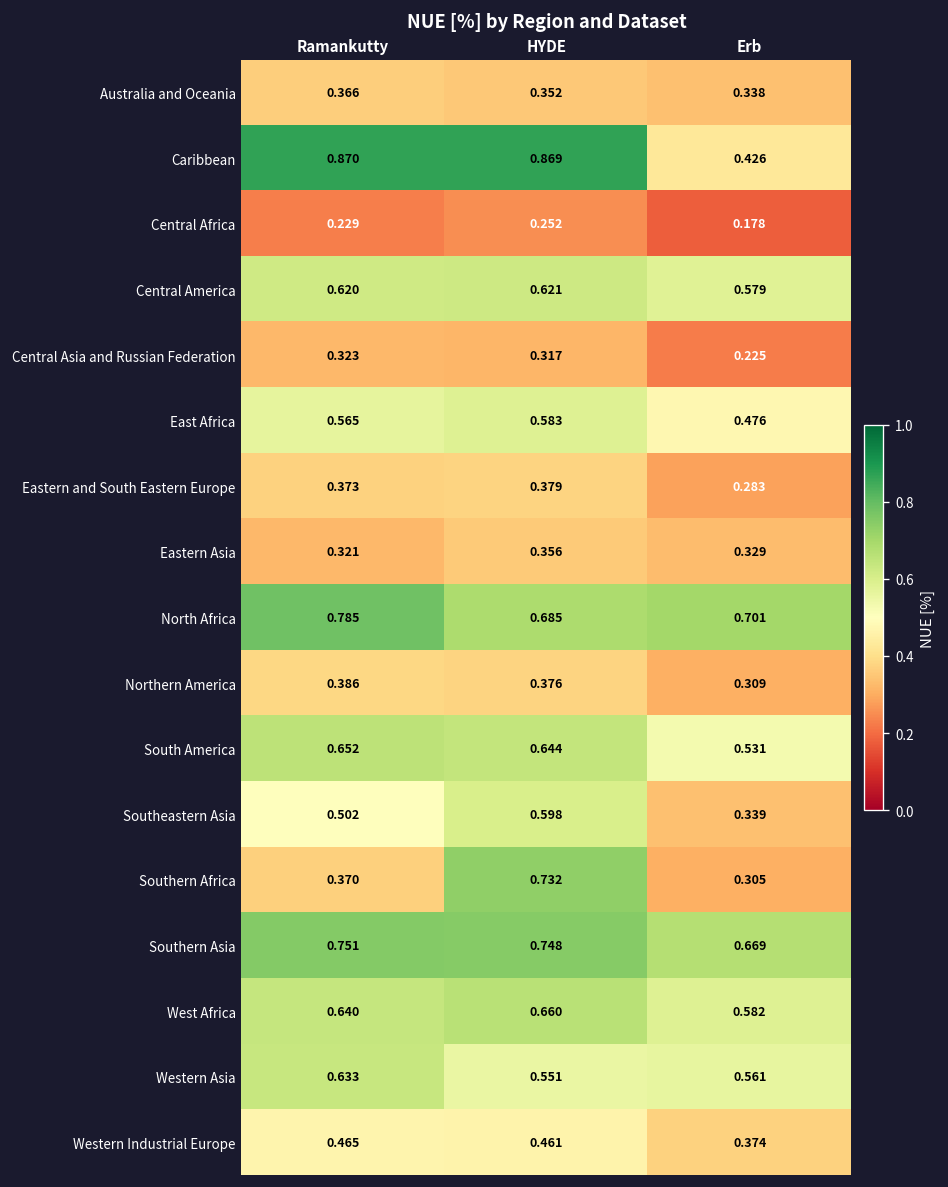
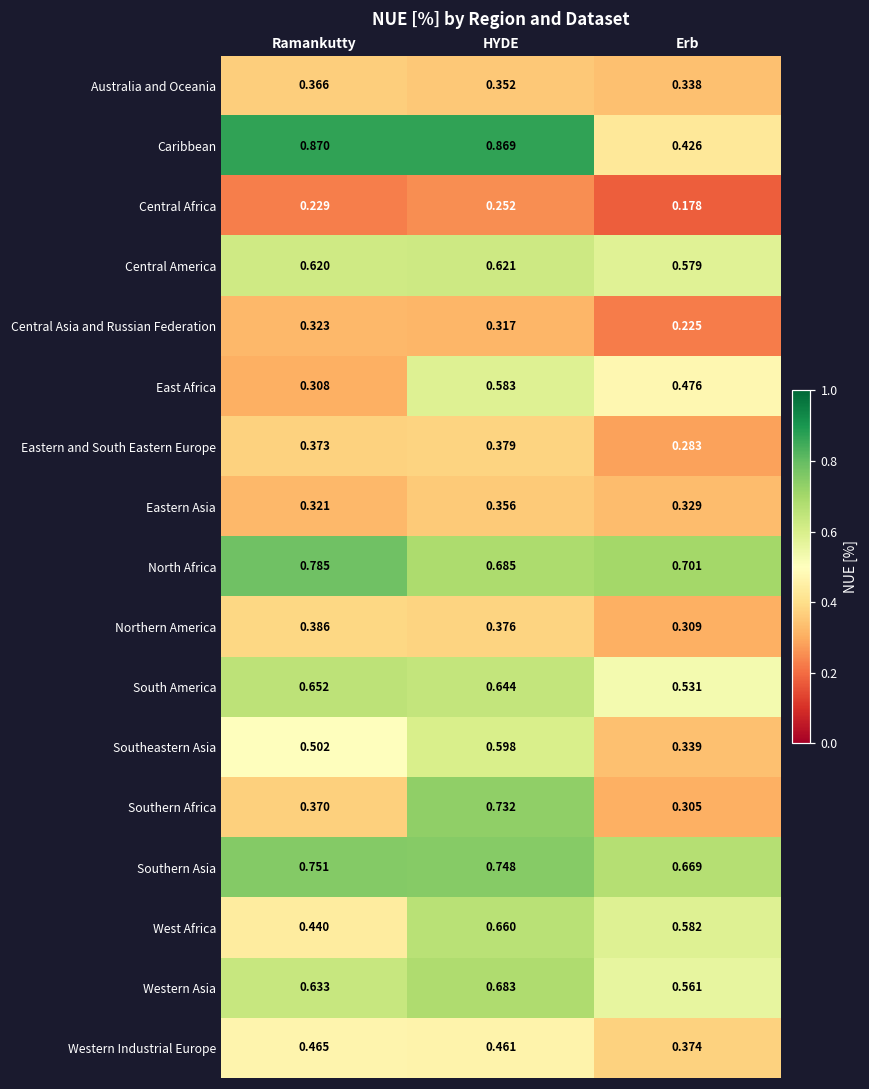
East Africa, Ramankutty: 0.565 -> 0.308
West Africa, Ramankutty: 0.640 -> 0.440
Western Asia, HYDE: 0.551 -> 0.683
